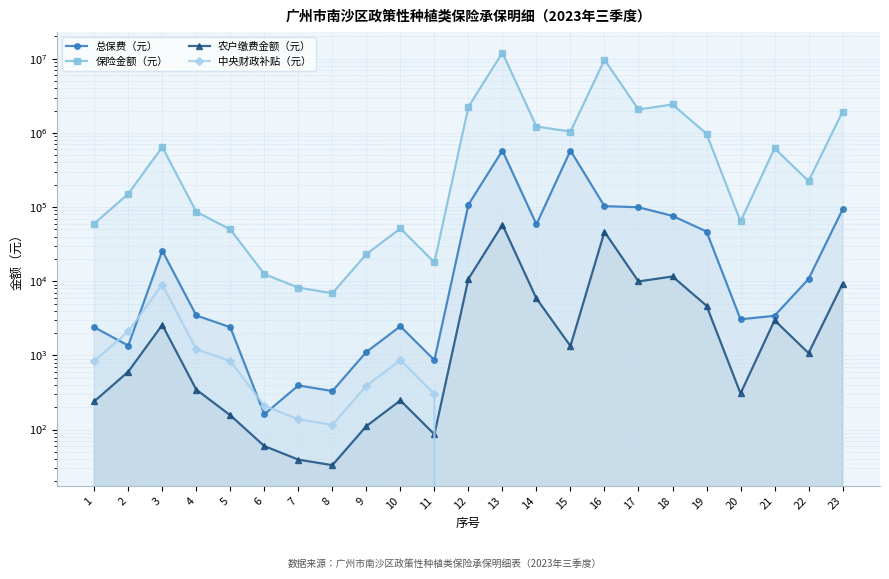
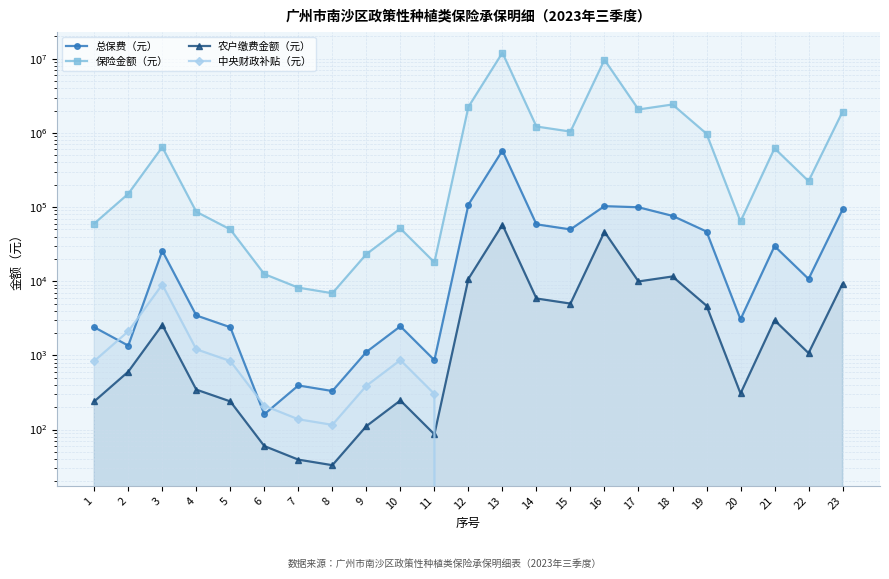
农户缴费金额（元）, 5: 160 -> 240
总保费（元）, 15: 600000 -> 50000
农户缴费金额（元）, 15: 1300 -> 5000
总保费（元）, 21: 3000 -> 30000
